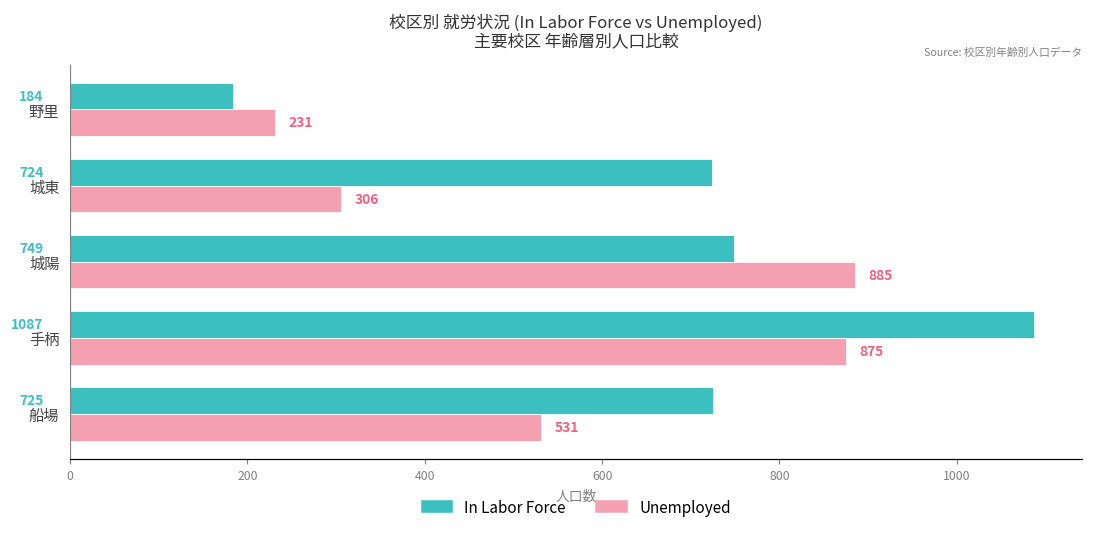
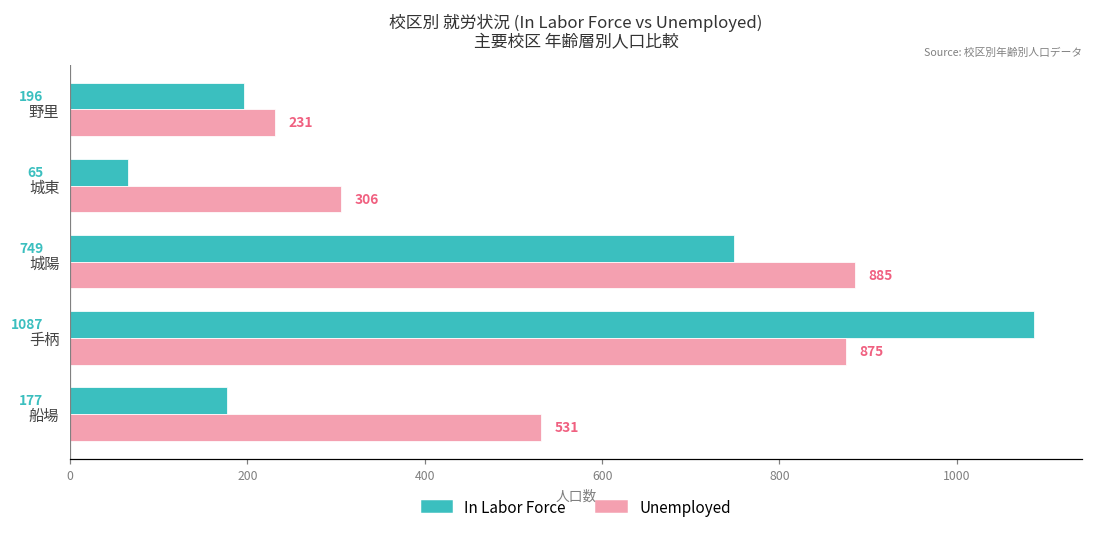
In Labor Force, 野里: 184 -> 196
In Labor Force, 城東: 724 -> 65
In Labor Force, 船場: 725 -> 177
